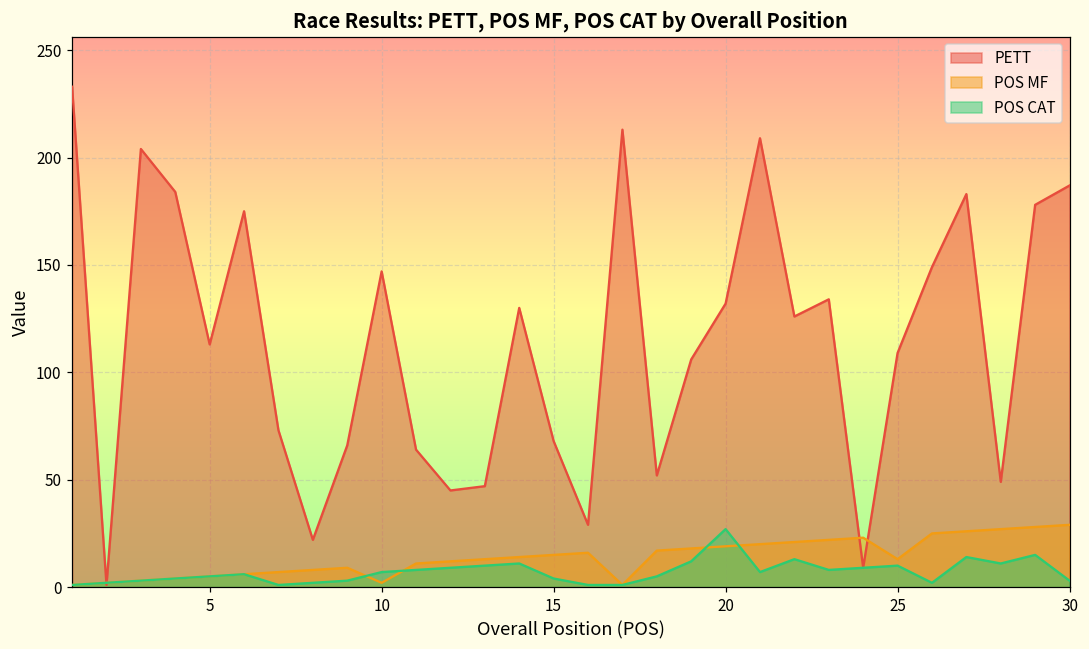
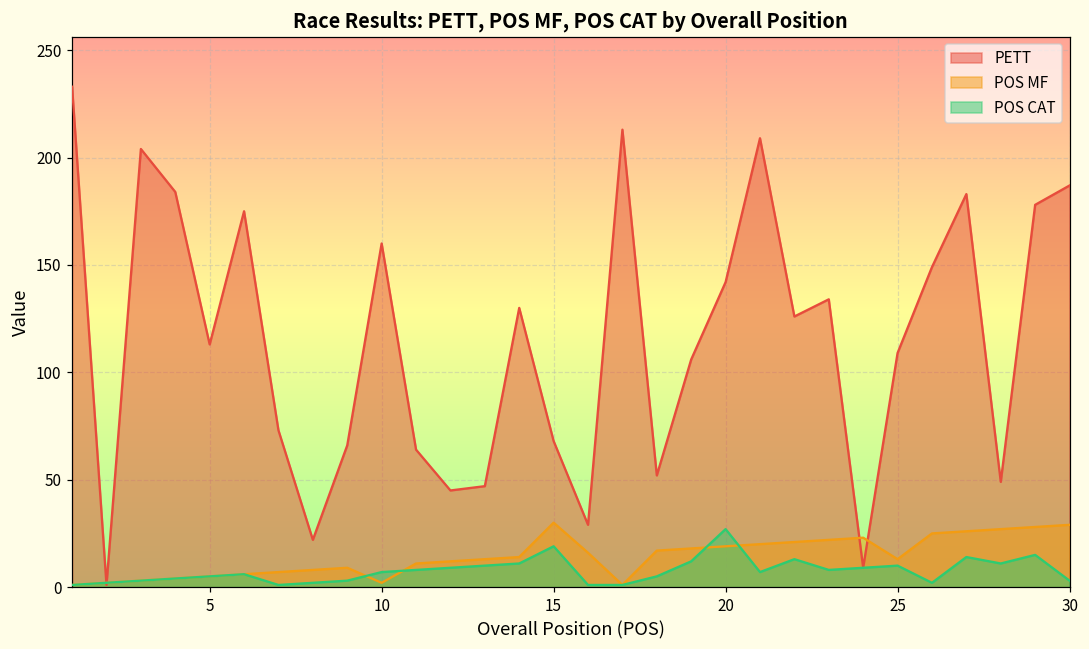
PETT, 10: 147 -> 160
POS MF, 15: 15 -> 30
POS CAT, 15: 4 -> 19
PETT, 20: 132 -> 142
